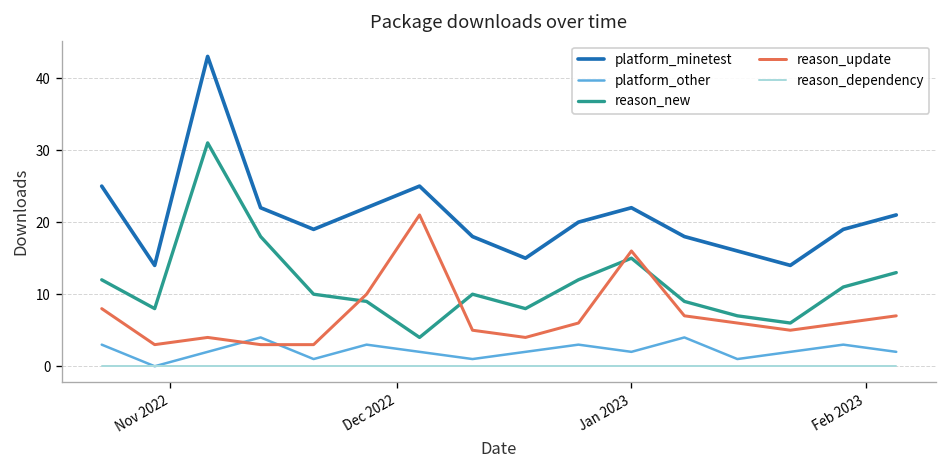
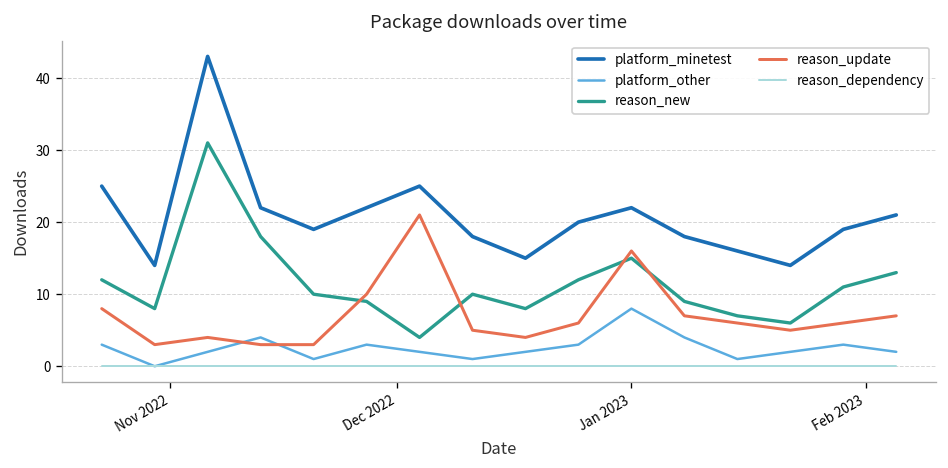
platform_other, Jan 2023: 2 -> 8
